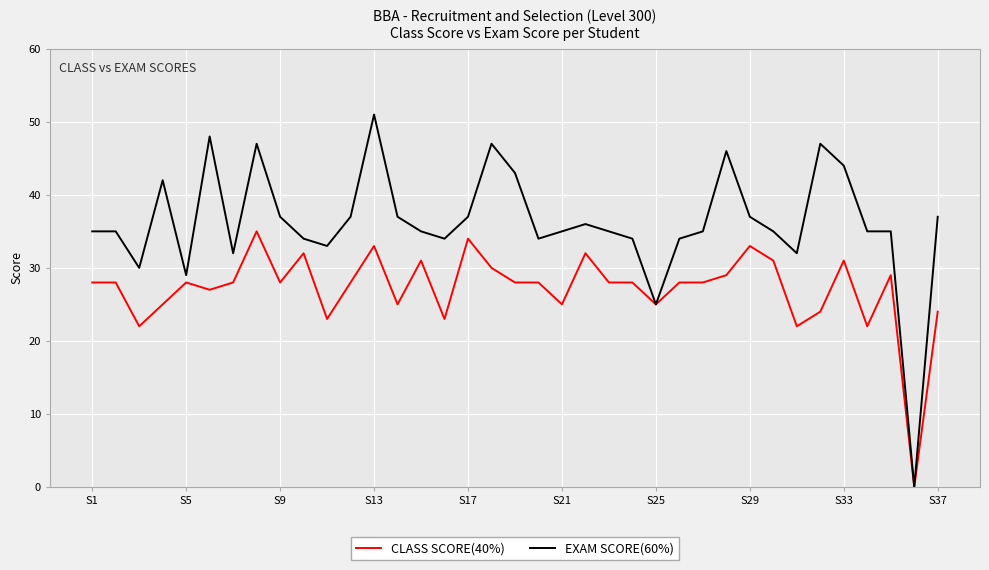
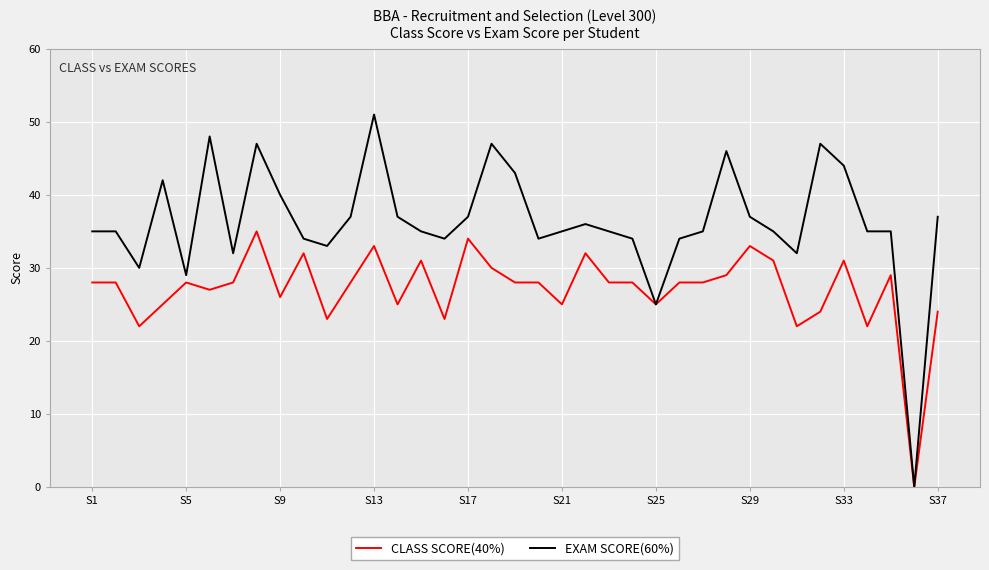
CLASS SCORE(40%), S9: 28 -> 26
EXAM SCORE(60%), S9: 37 -> 40
